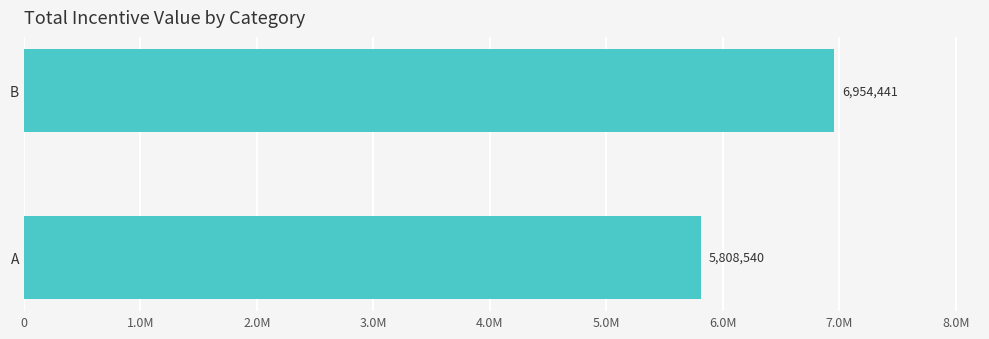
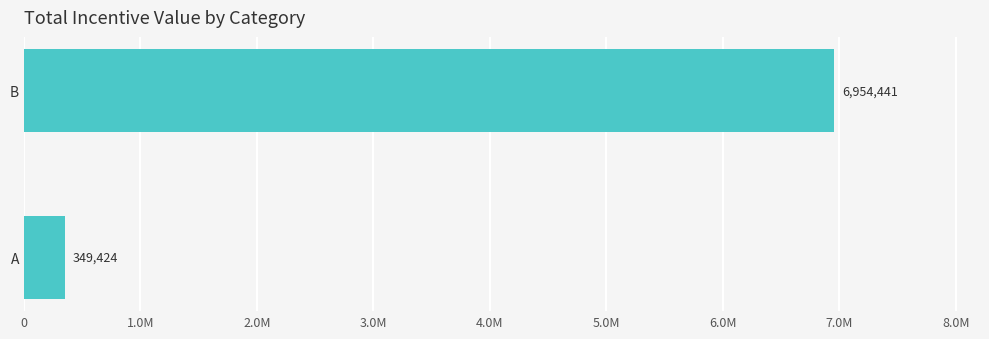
A: 5,808,540 -> 349,424
